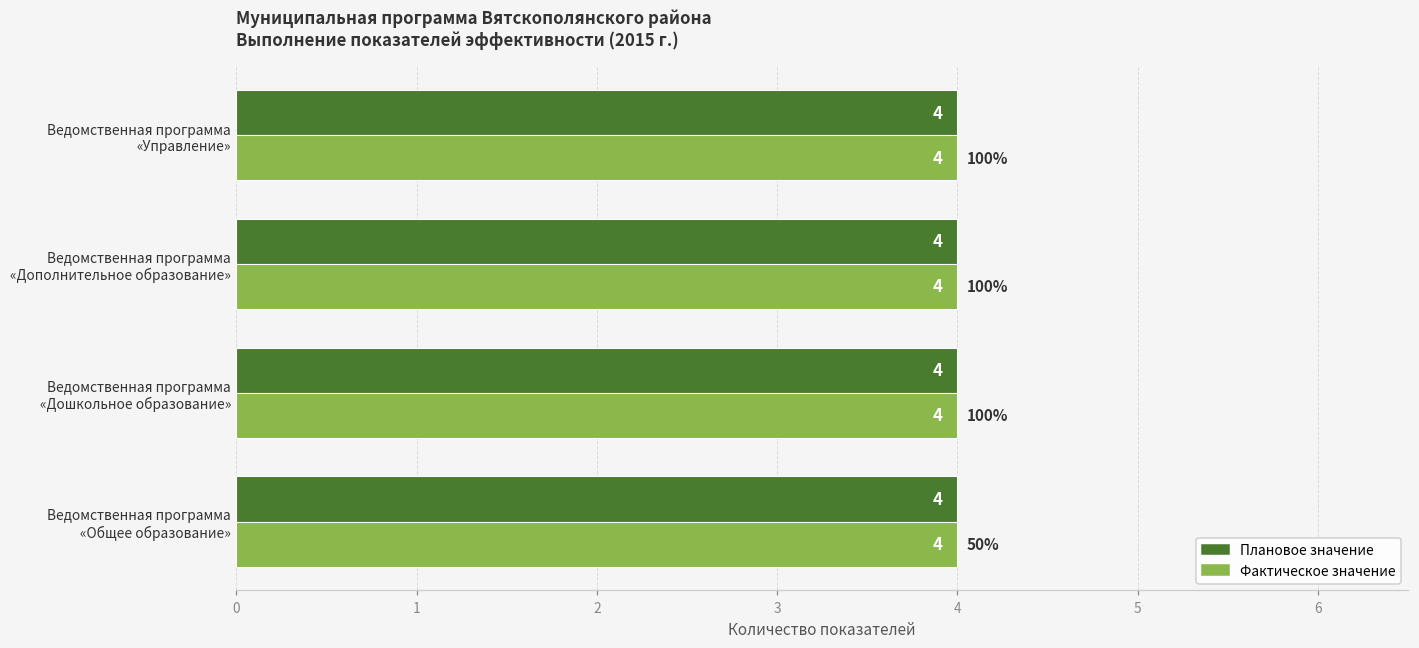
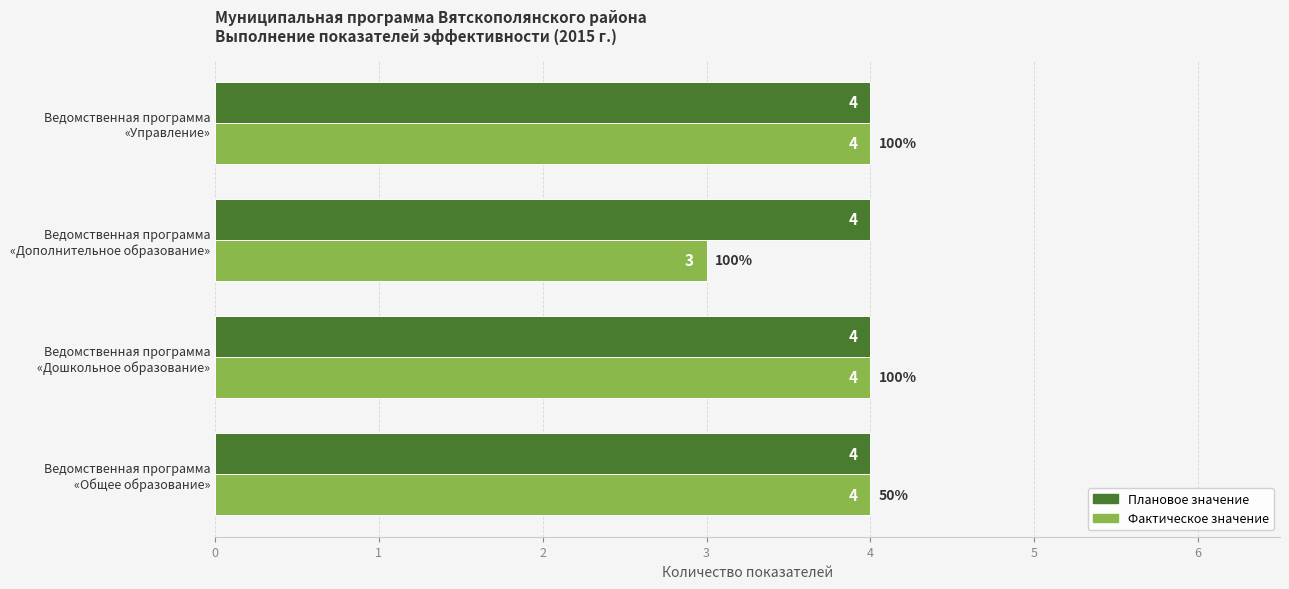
Фактическое значение, Ведомственная программа «Дополнительное образование»: 4 -> 3
